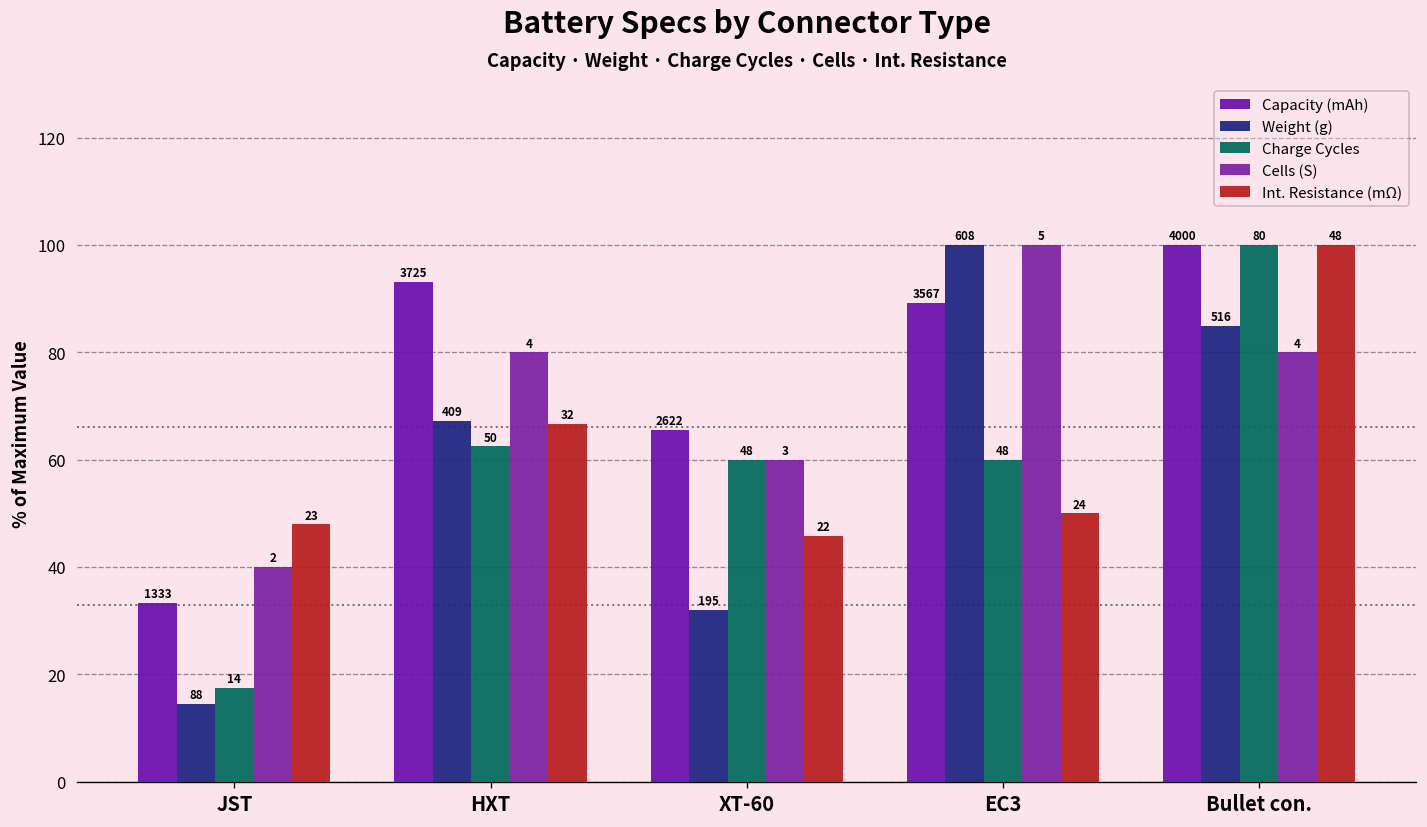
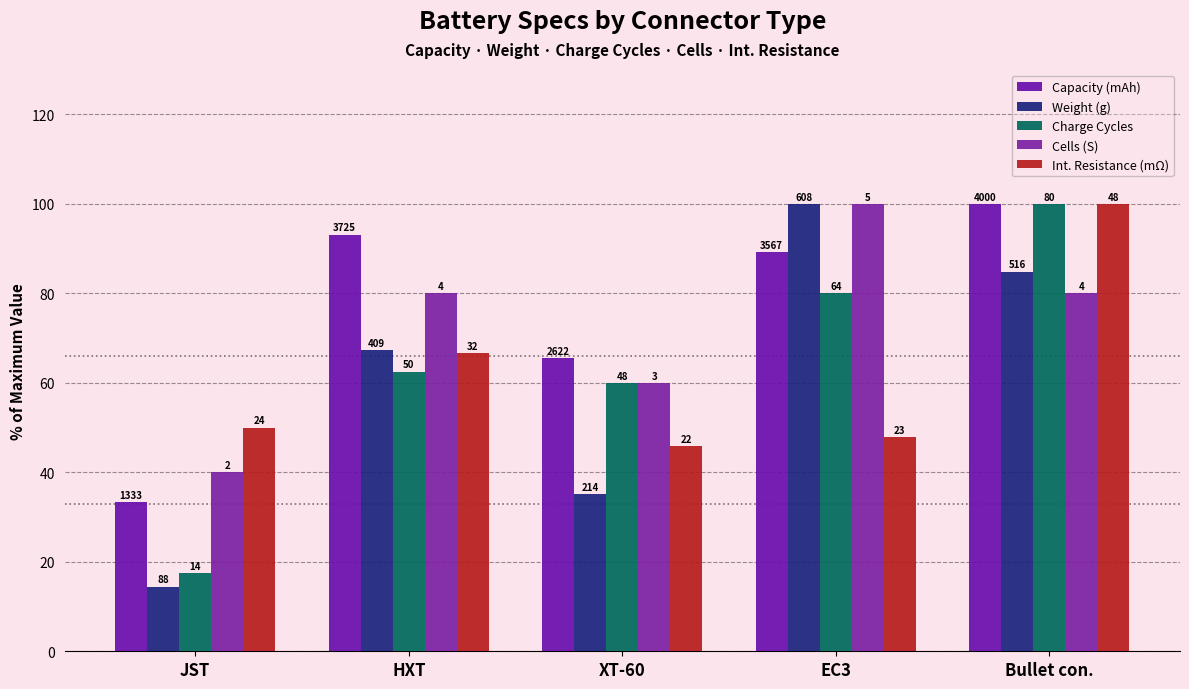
Int. Resistance (mΩ), JST: 23 -> 24
Weight (g), XT-60: 195 -> 214
Charge Cycles, EC3: 48 -> 64
Int. Resistance (mΩ), EC3: 24 -> 23
